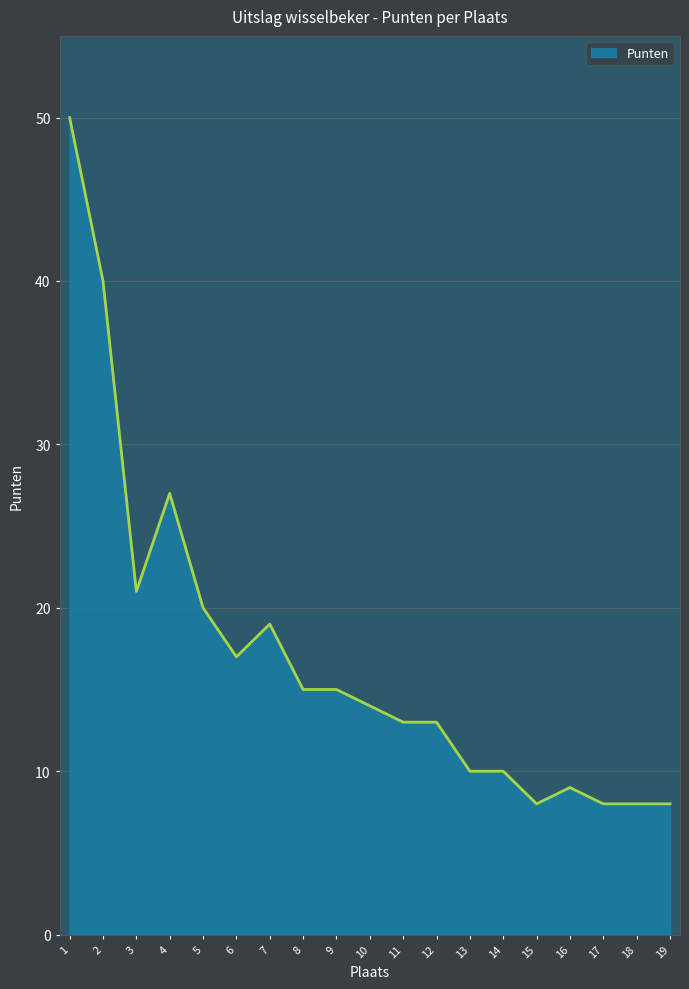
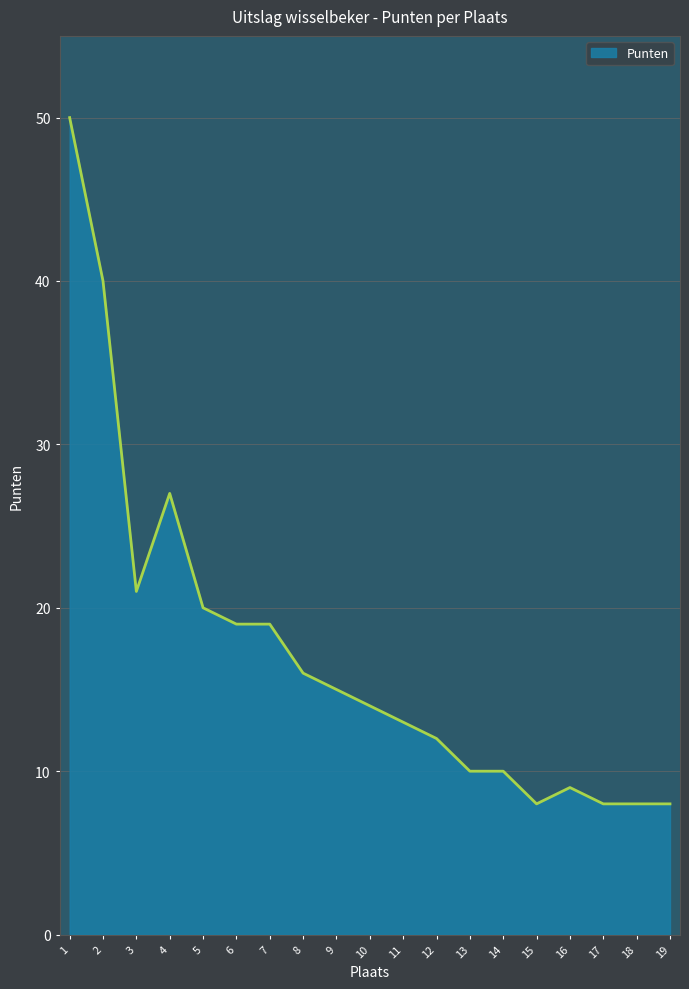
6: 17 -> 19
8: 15 -> 16
12: 13 -> 12
